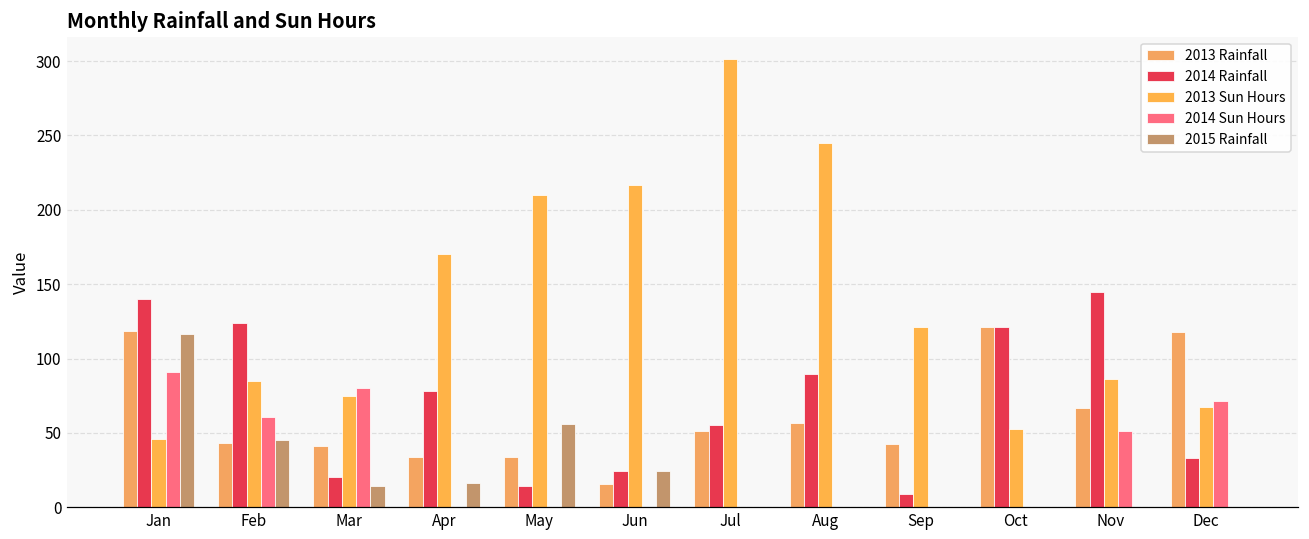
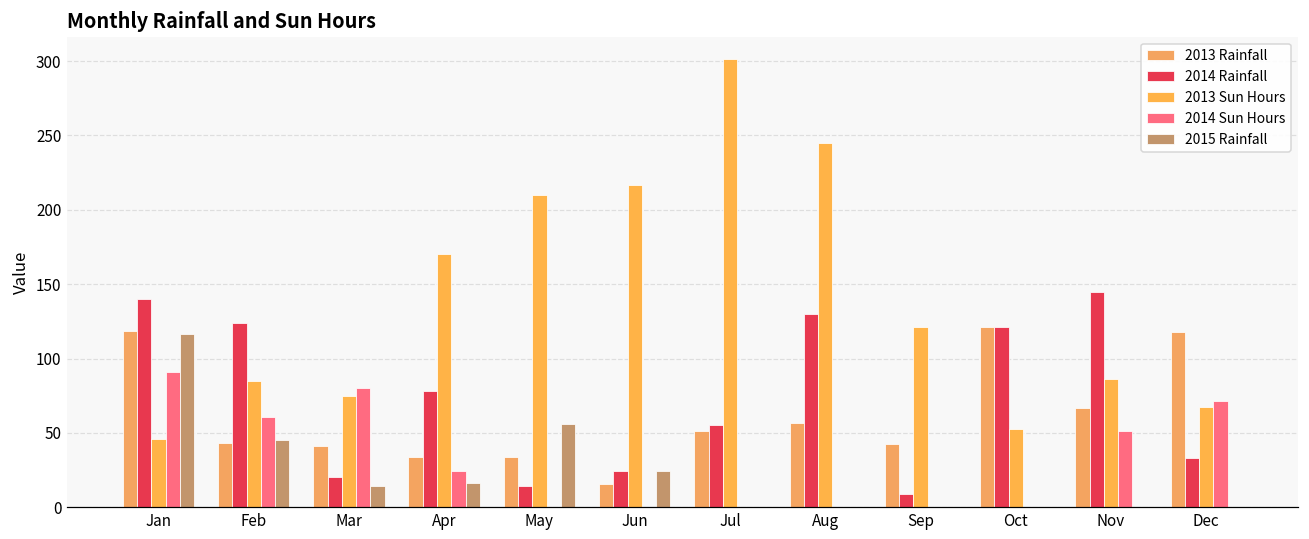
2014 Sun Hours, Apr: 0 -> 24
2014 Rainfall, Aug: 90 -> 130
